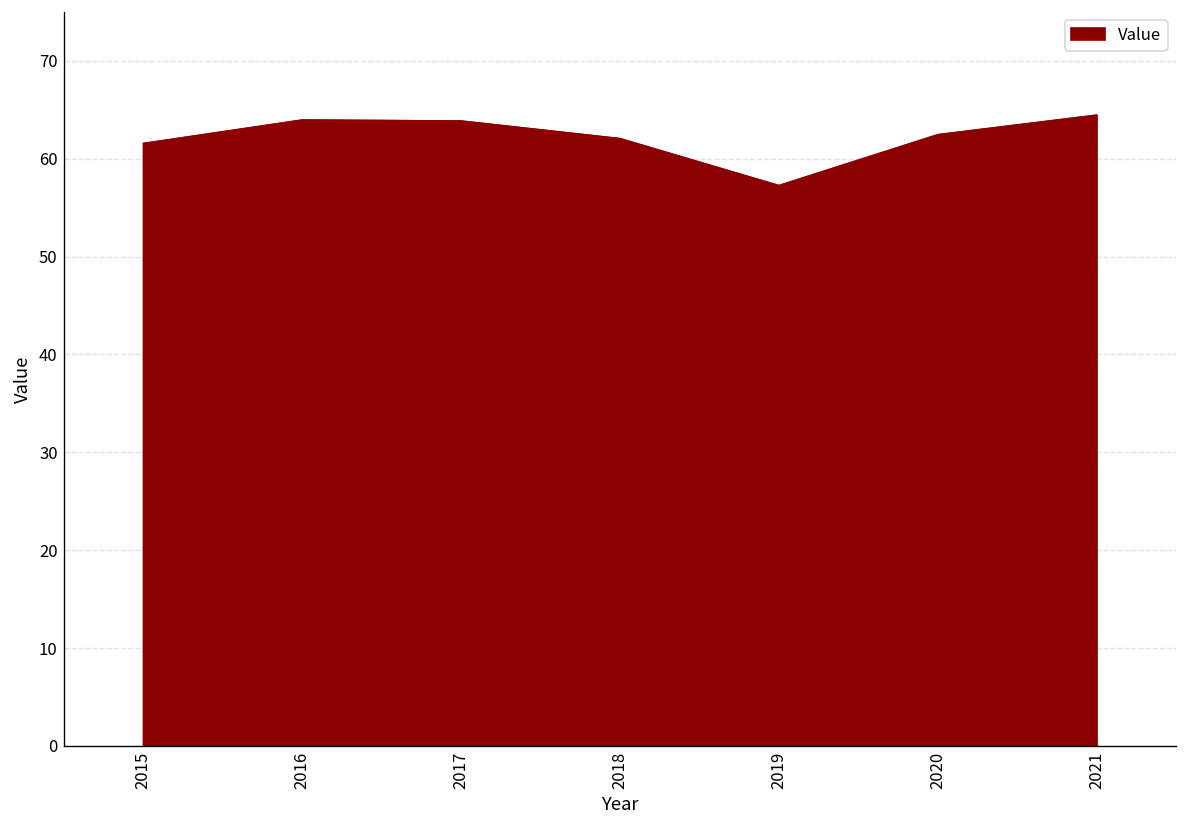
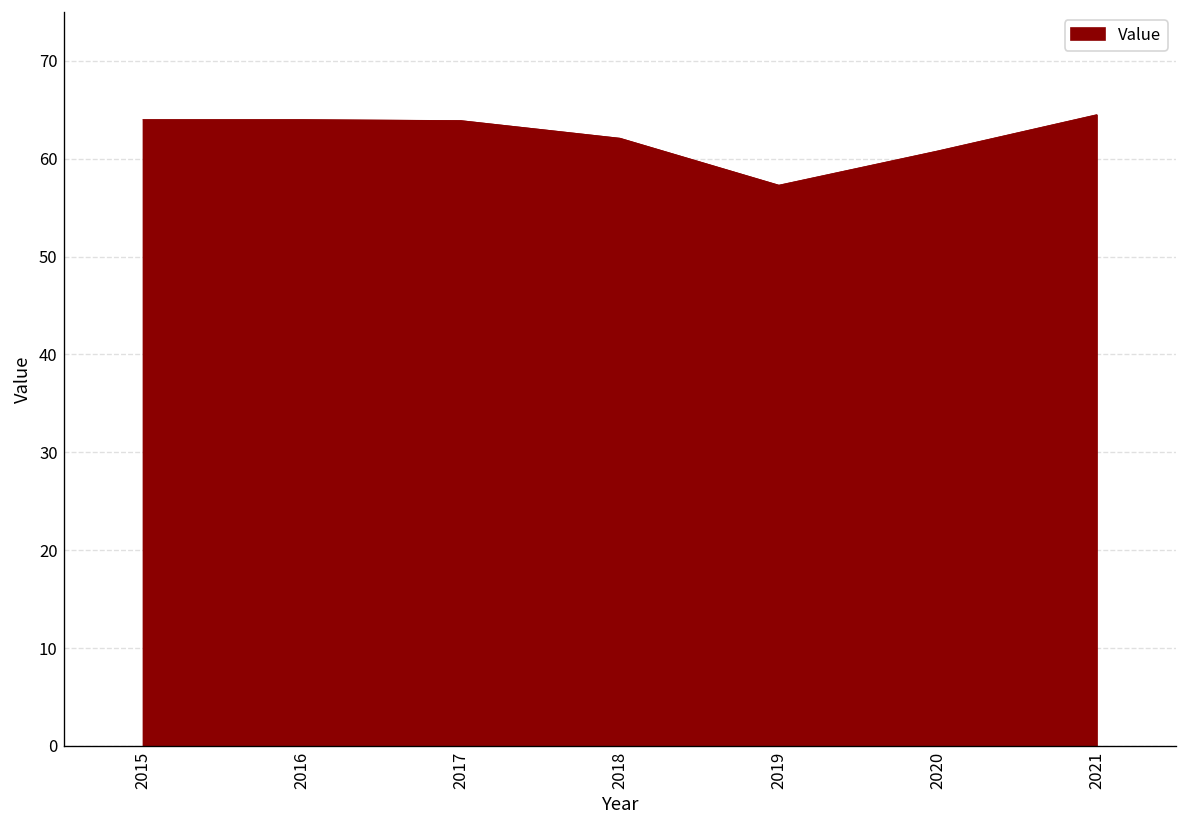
2015: 62 -> 64
2020: 63 -> 61
